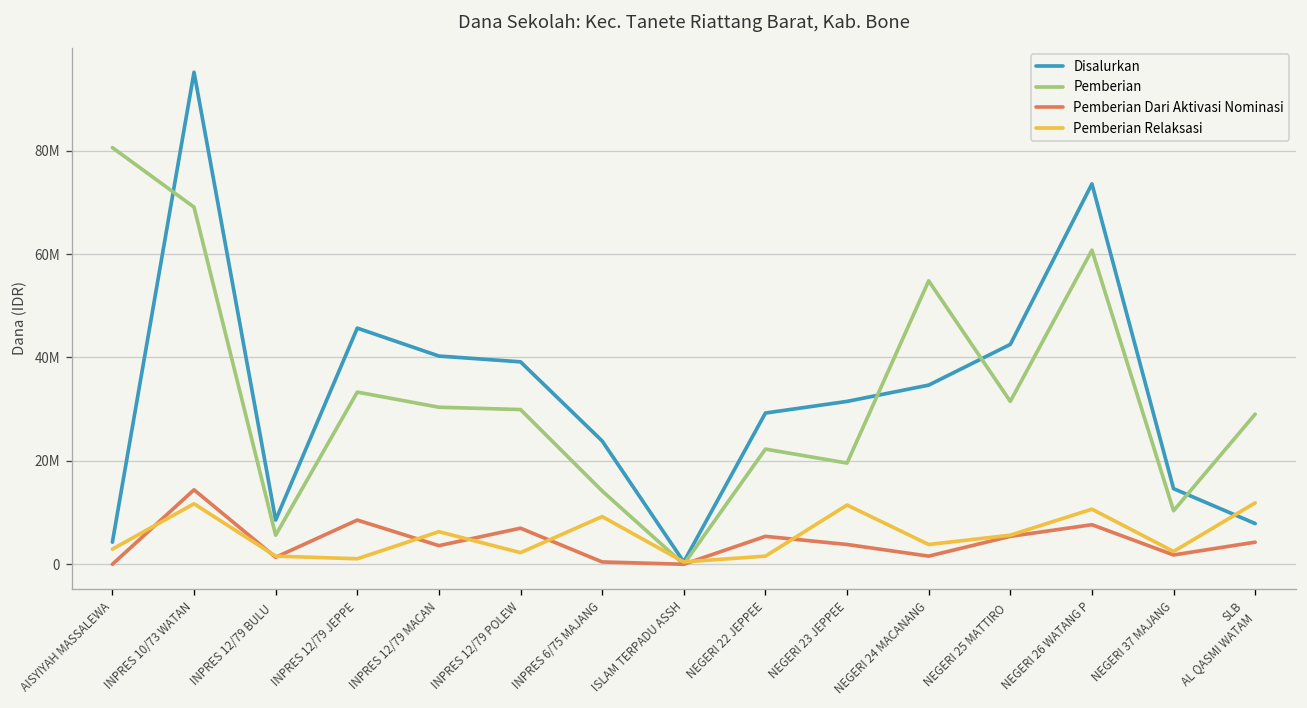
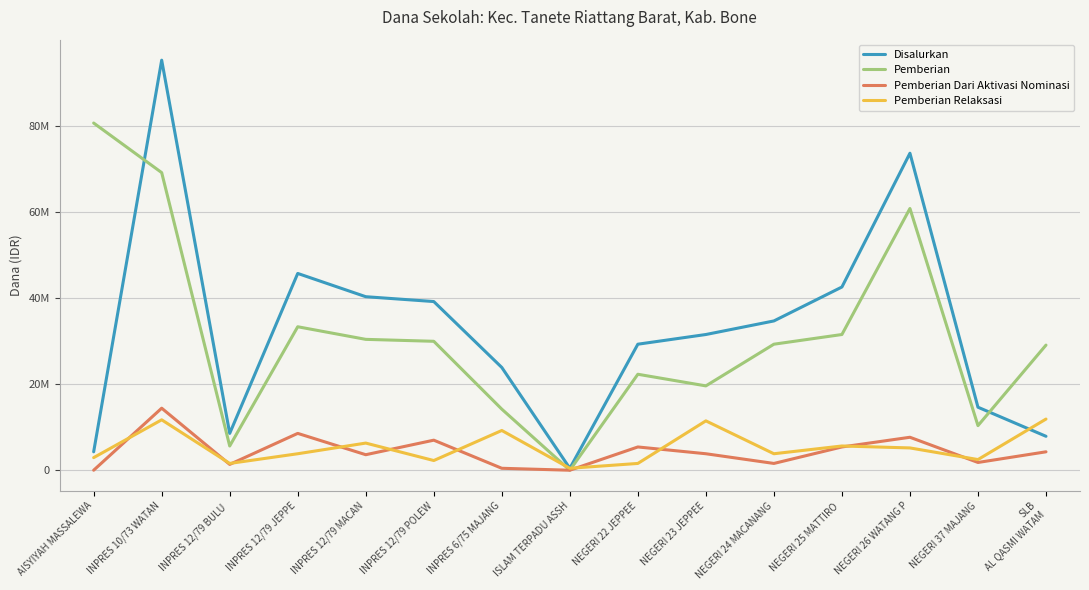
Pemberian Relaksasi, INPRES 12/79 JEPPE: 1000000 -> 4000000
Pemberian, NEGERI 24 MACANANG: 55000000 -> 29000000
Pemberian Relaksasi, NEGERI 26 WATANG P: 11000000 -> 5000000
